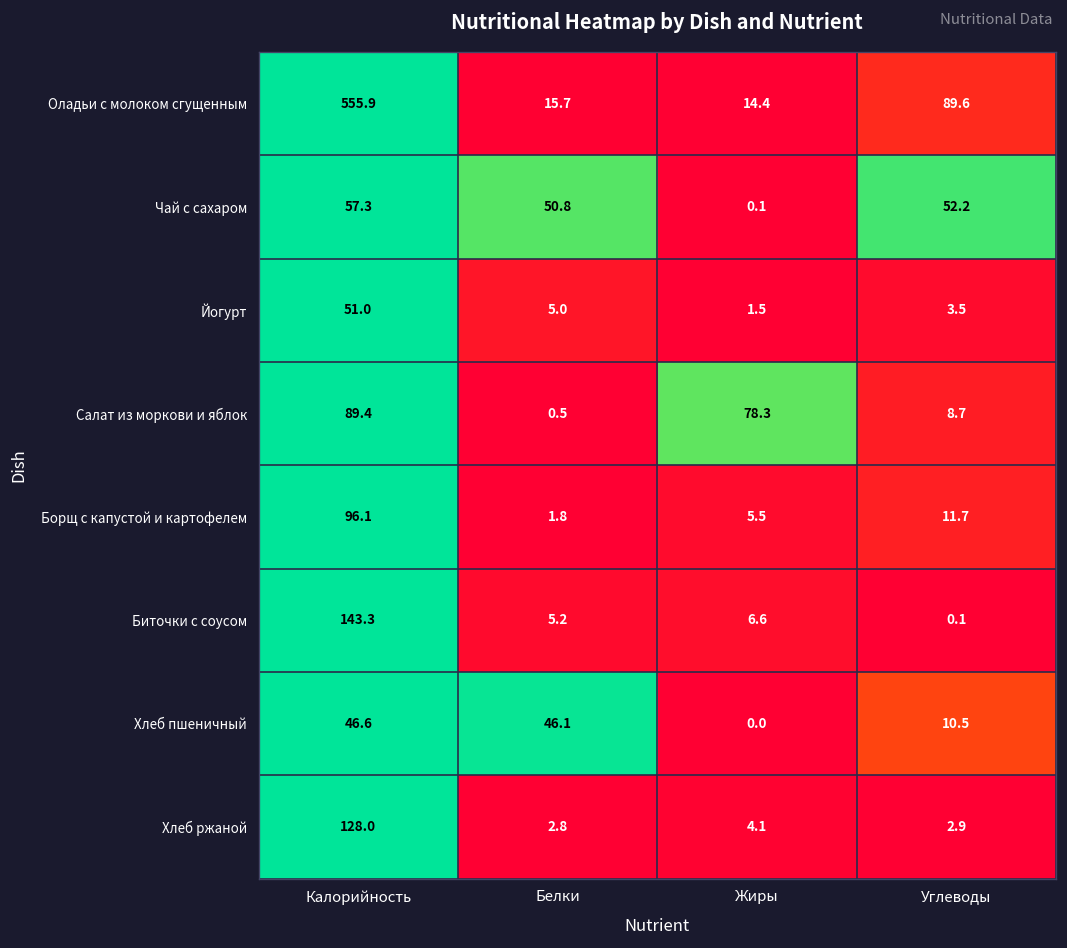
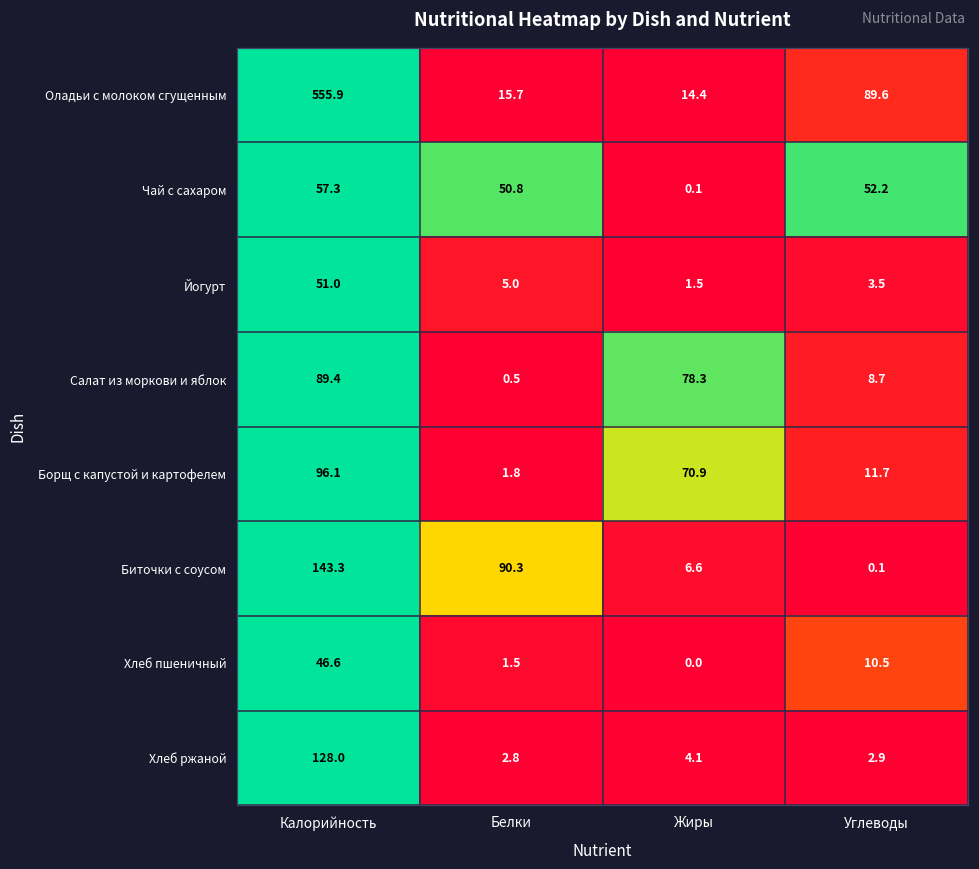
Борщ с капустой и картофелем, Жиры: 5.5 -> 70.9
Биточки с соусом, Белки: 5.2 -> 90.3
Хлеб пшеничный, Белки: 46.1 -> 1.5
